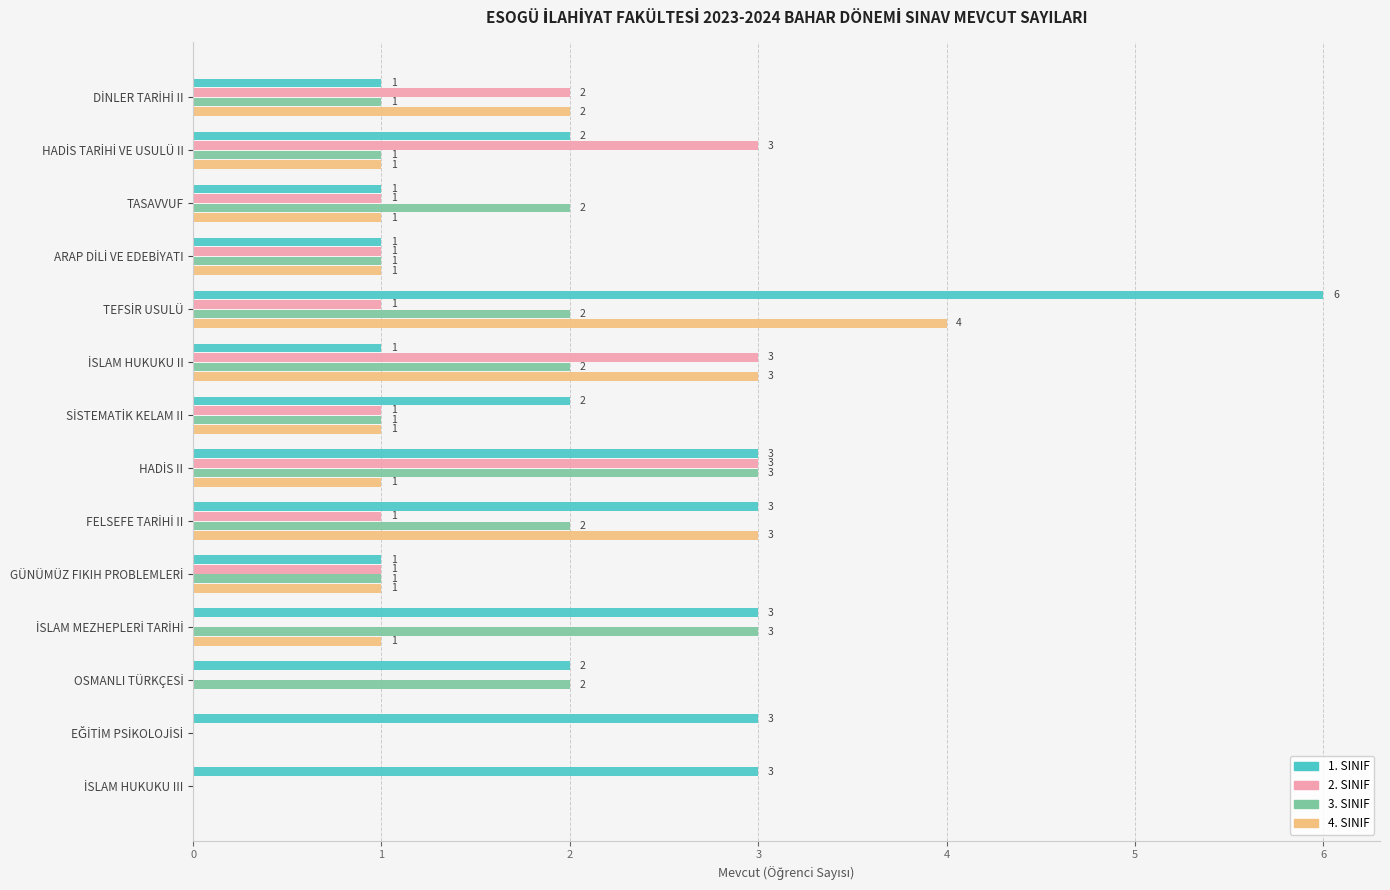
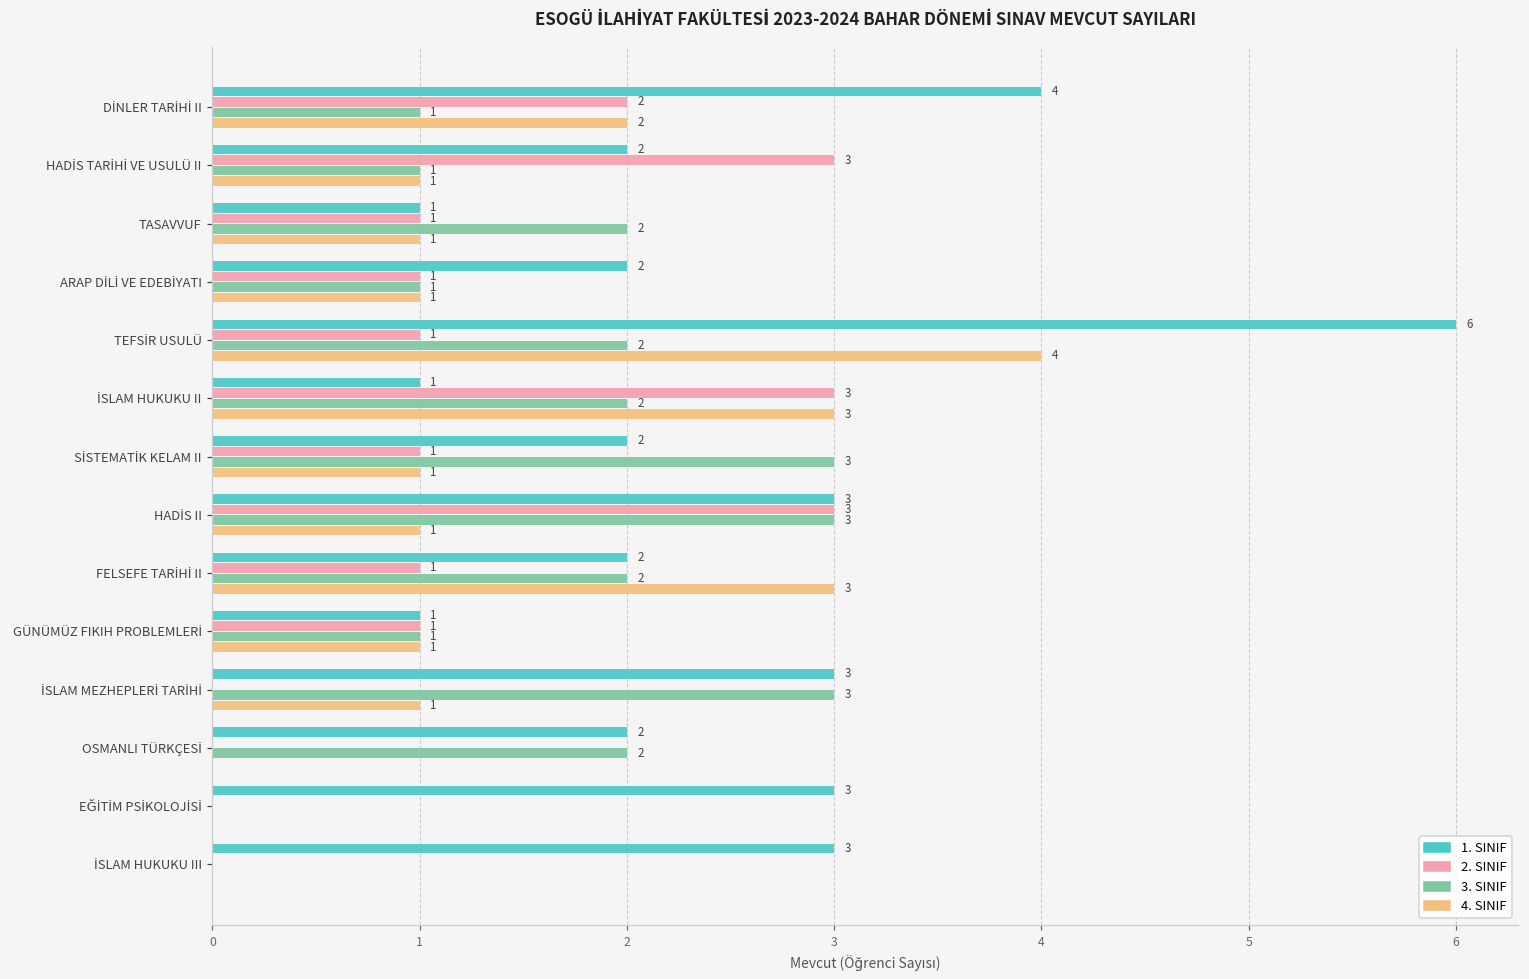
1. SINIF, DİNLER TARİHİ II: 1 -> 4
1. SINIF, ARAP DİLİ VE EDEBİYATI: 1 -> 2
3. SINIF, SİSTEMATİK KELAM II: 1 -> 3
1. SINIF, FELSEFE TARİHİ II: 3 -> 2
